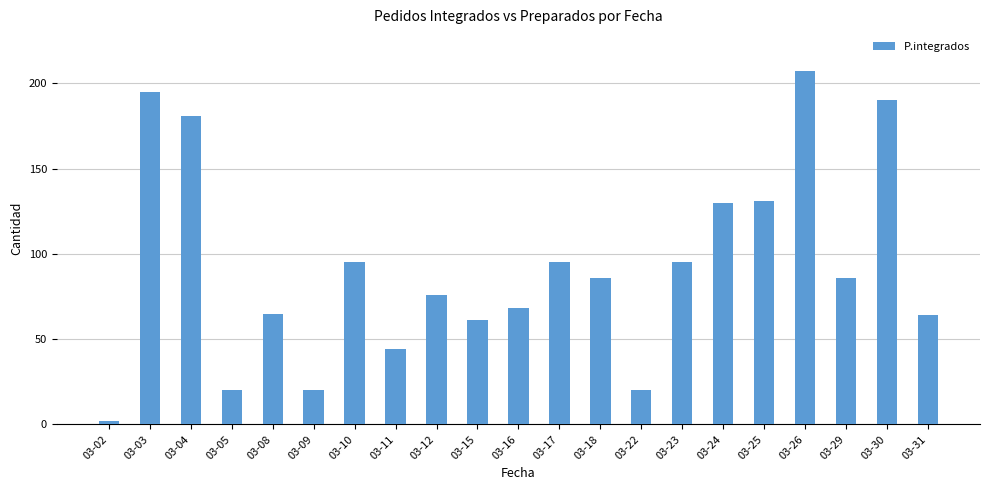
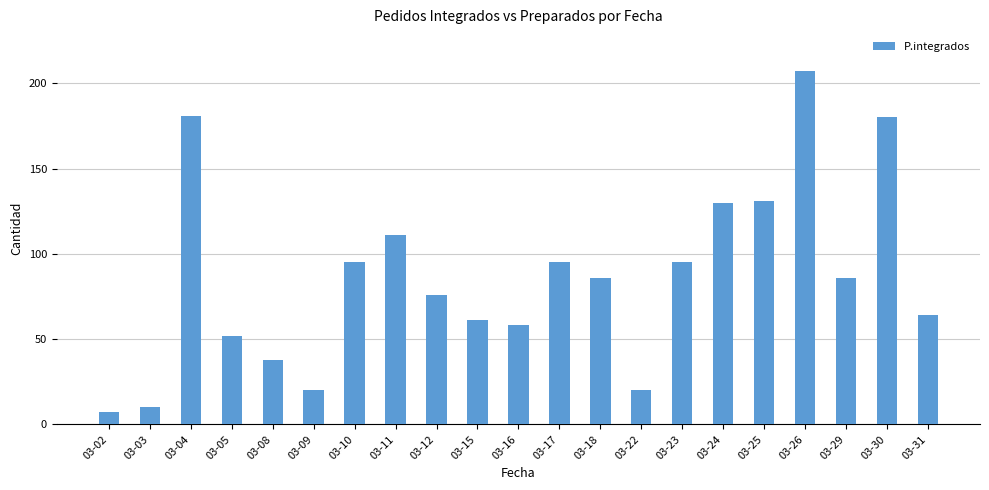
03-02: 2 -> 7
03-03: 195 -> 10
03-05: 20 -> 52
03-08: 65 -> 38
03-11: 44 -> 111
03-16: 68 -> 58
03-30: 190 -> 180
